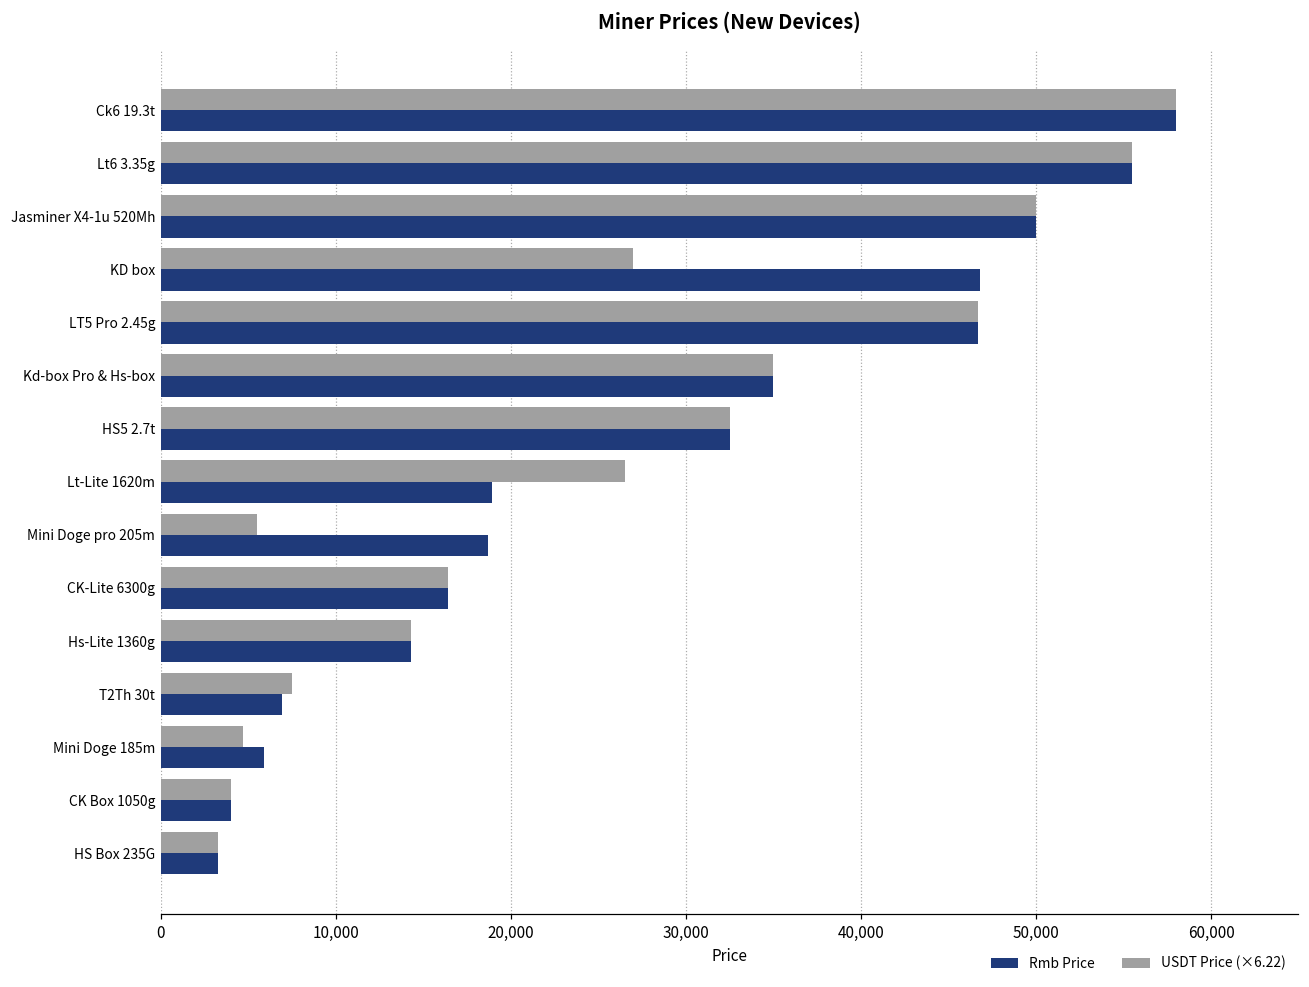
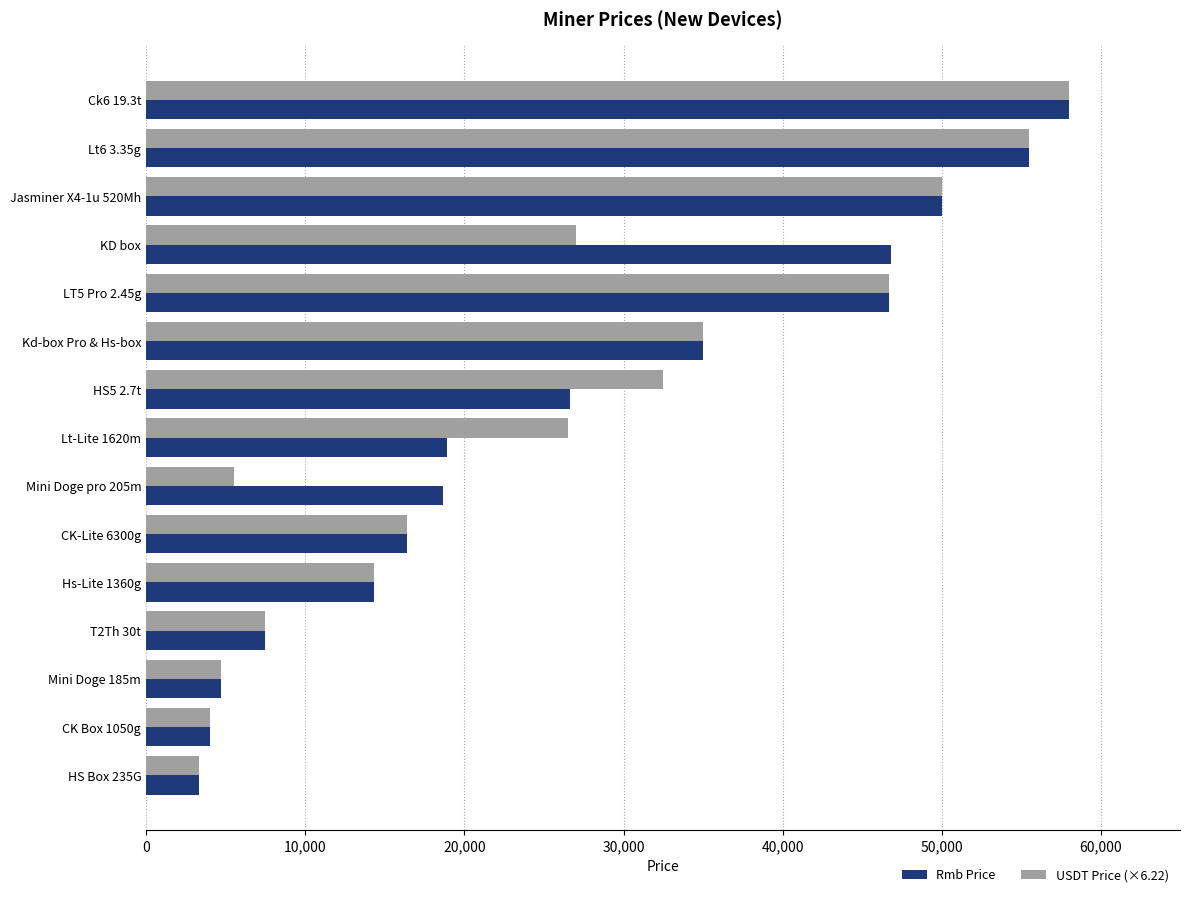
Rmb Price, HS5 2.7t: 32,500 -> 26,600
Rmb Price, T2Th 30t: 7,000 -> 7,500
Rmb Price, Mini Doge 185m: 5,900 -> 4,700
